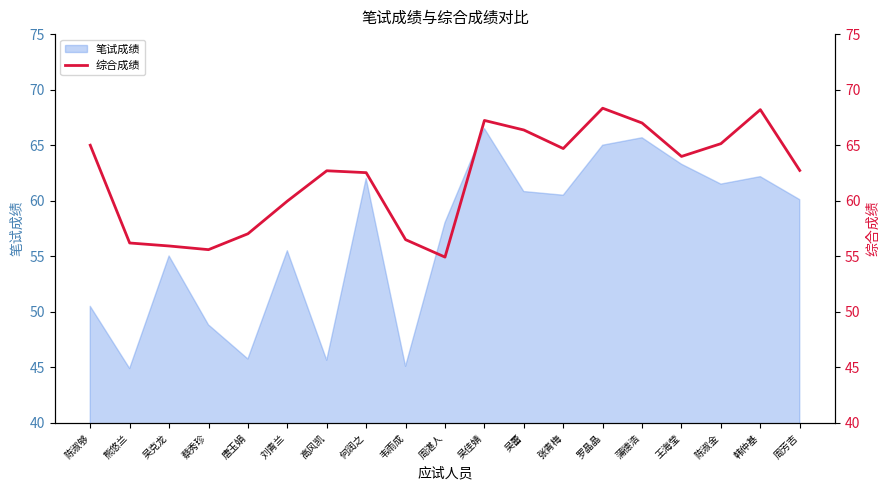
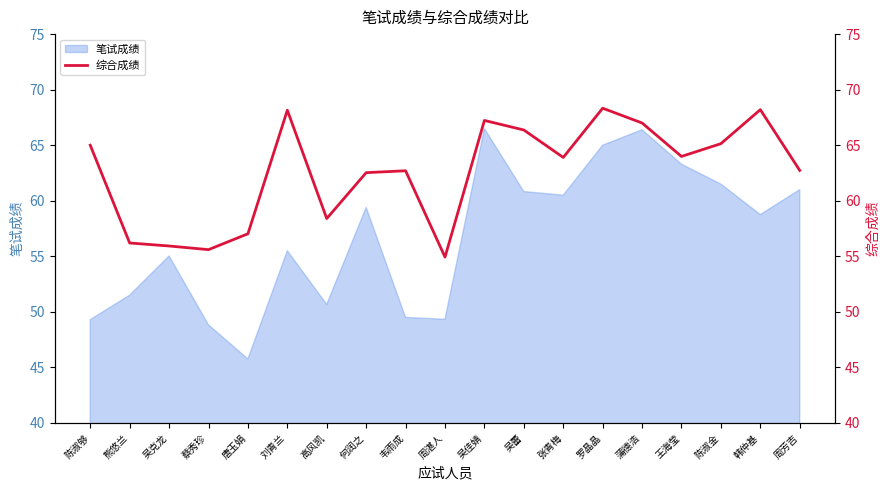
笔试成绩, 陈淑够: 50.5 -> 49.3
笔试成绩, 熊悠兰: 44.9 -> 51.5
笔试成绩, 高风凯: 45.7 -> 50.7
笔试成绩, 何润之: 62.0 -> 59.4
笔试成绩, 韦雨成: 45.1 -> 49.5
笔试成绩, 周湛人: 58.0 -> 49.3
笔试成绩, 蒲德浩: 65.7 -> 66.4
笔试成绩, 韩仲基: 62.2 -> 58.8
笔试成绩, 周芳吉: 60.1 -> 61.0
综合成绩, 刘青兰: 60.0 -> 68.2
综合成绩, 高风凯: 62.7 -> 58.4
综合成绩, 韦雨成: 56.5 -> 62.7
综合成绩, 张青梅: 64.7 -> 63.9
